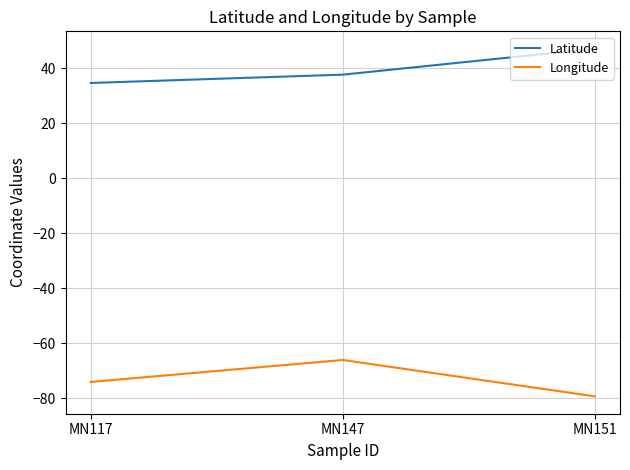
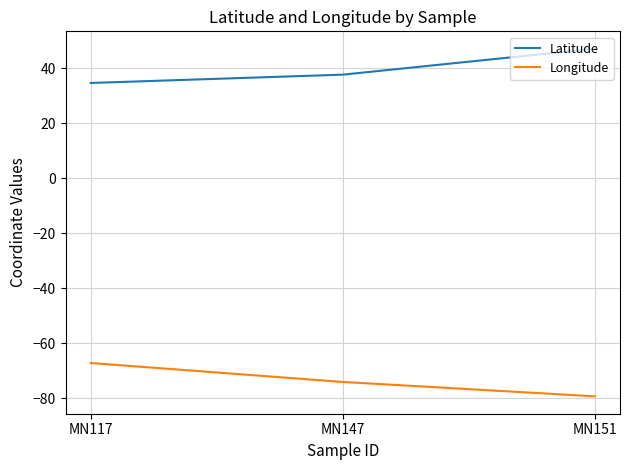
Longitude, MN117: -74 -> -67
Longitude, MN147: -66 -> -74
